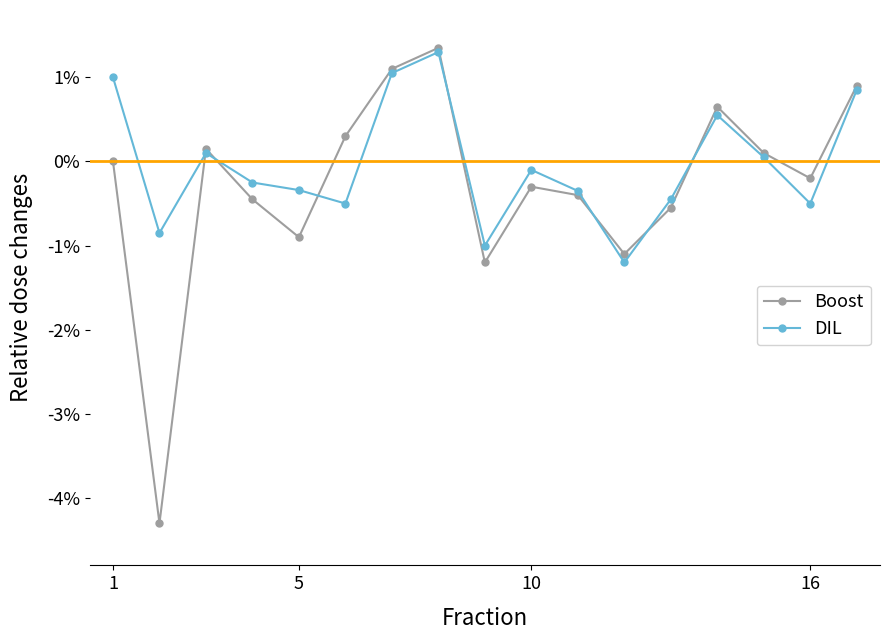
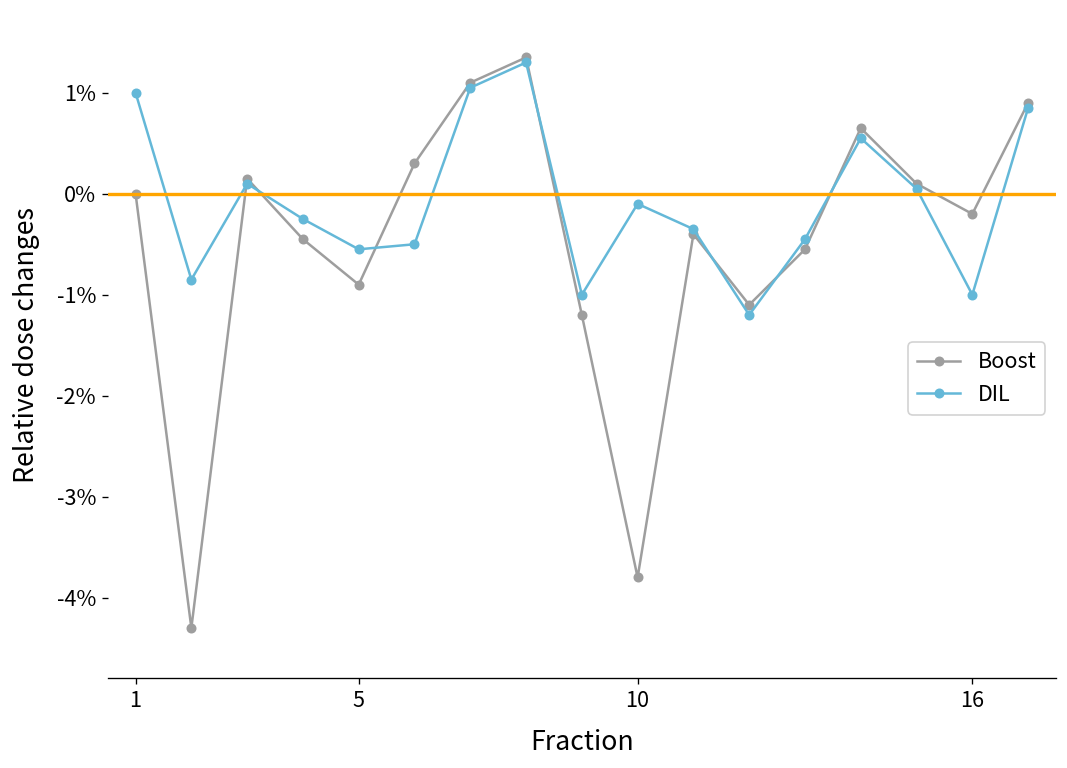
DIL, 5: -0.3% -> -0.6%
Boost, 10: -0.3% -> -3.8%
DIL, 16: -0.5% -> -1.0%
